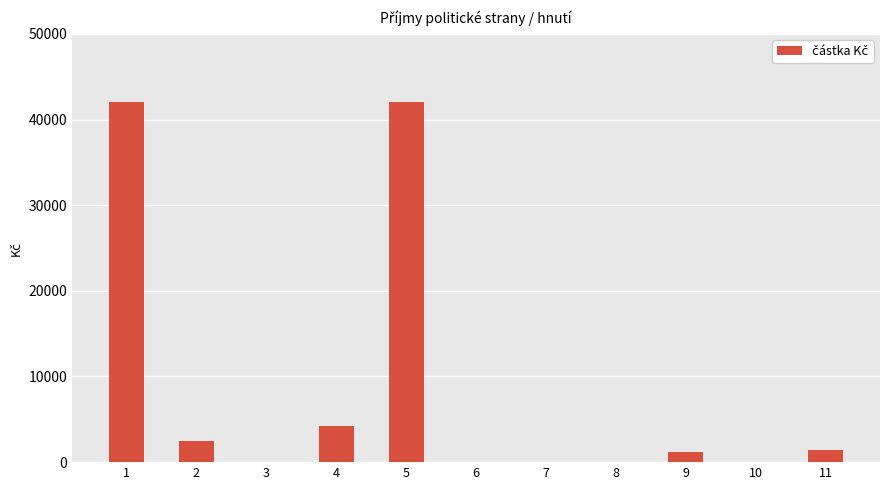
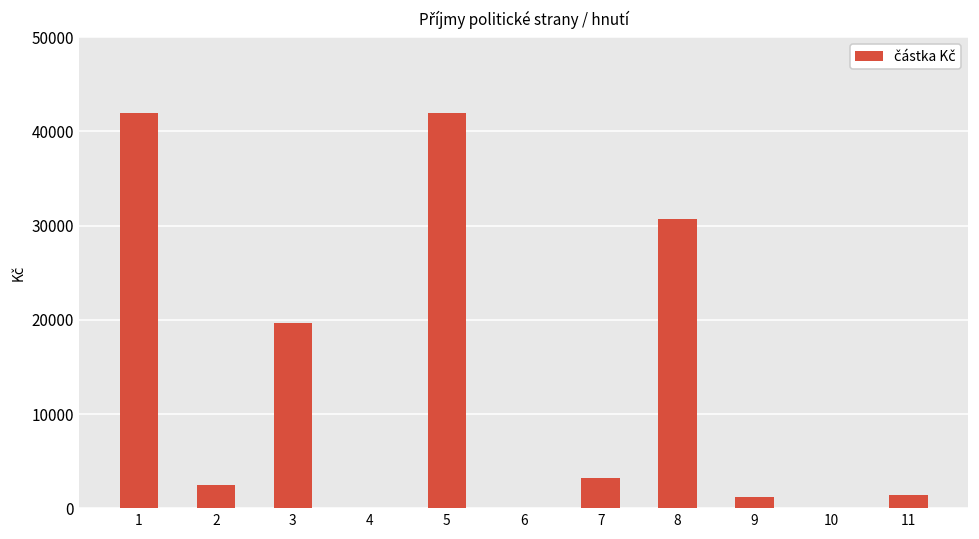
3: 0 -> 20000
4: 4000 -> 0
7: 0 -> 3000
8: 0 -> 31000
